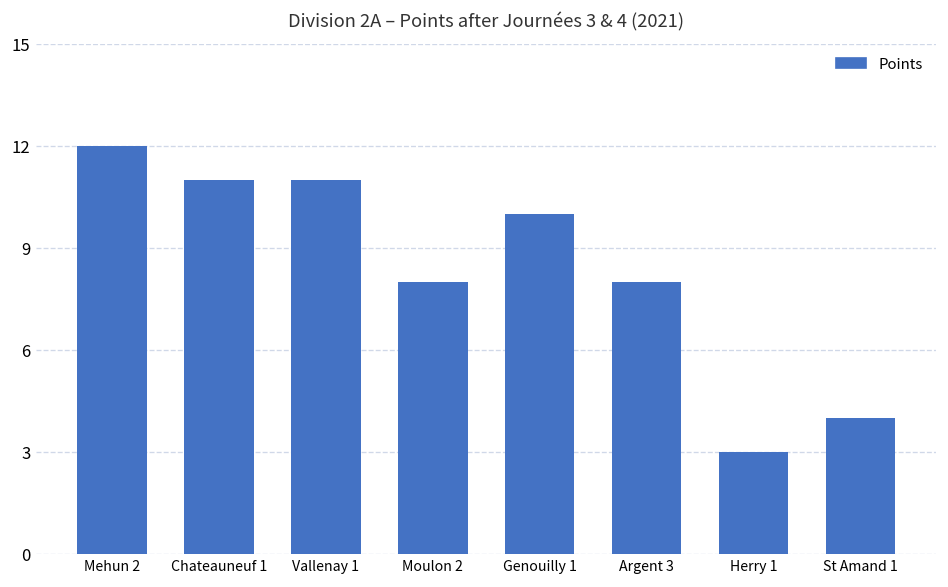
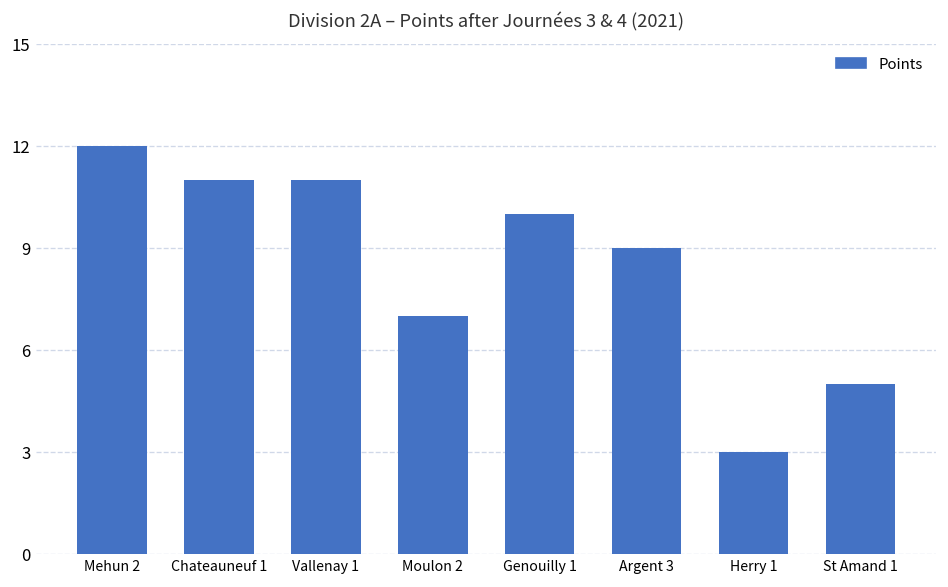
Moulon 2: 8 -> 7
Argent 3: 8 -> 9
St Amand 1: 4 -> 5
